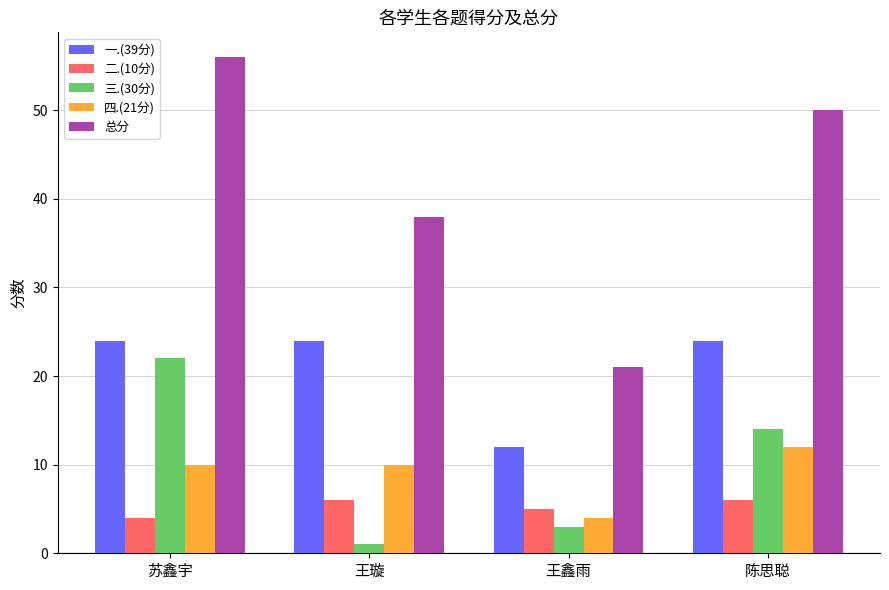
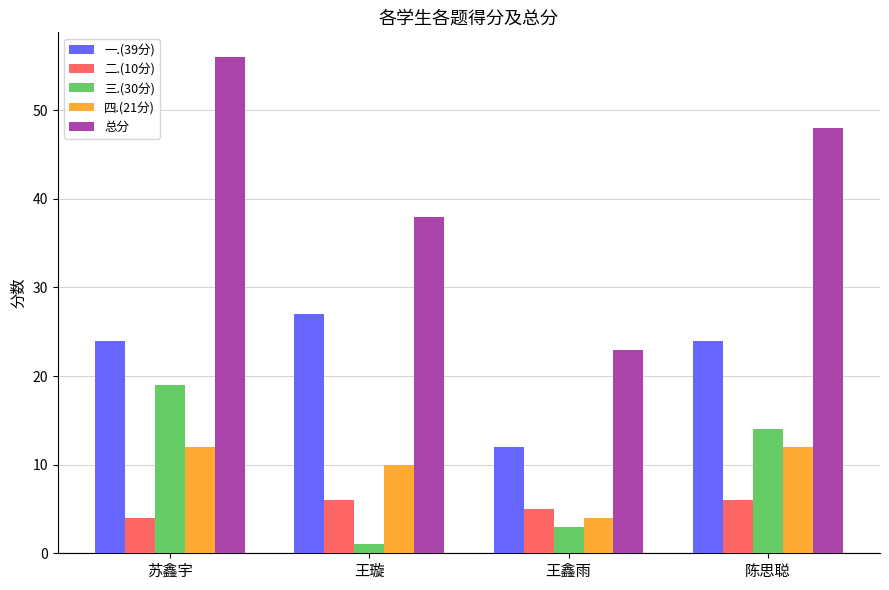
三.(30分), 苏鑫宇: 22 -> 19
四.(21分), 苏鑫宇: 10 -> 12
一.(39分), 王璇: 24 -> 27
总分, 王鑫雨: 21 -> 23
总分, 陈思聪: 50 -> 48
